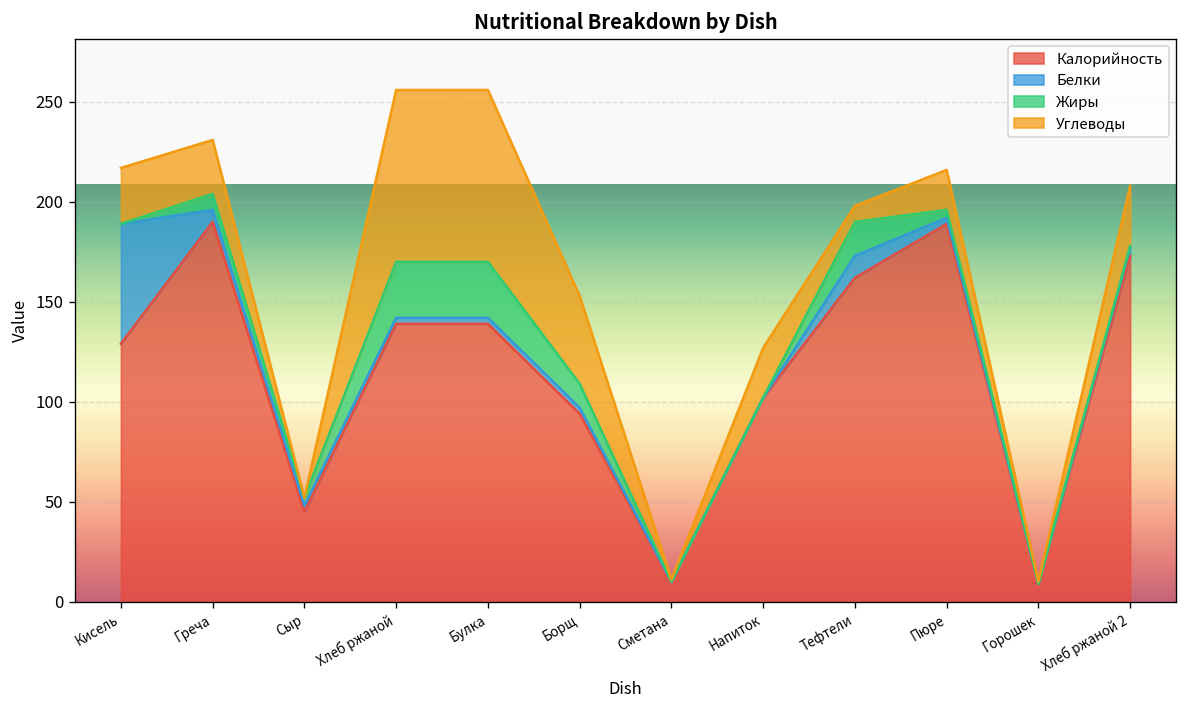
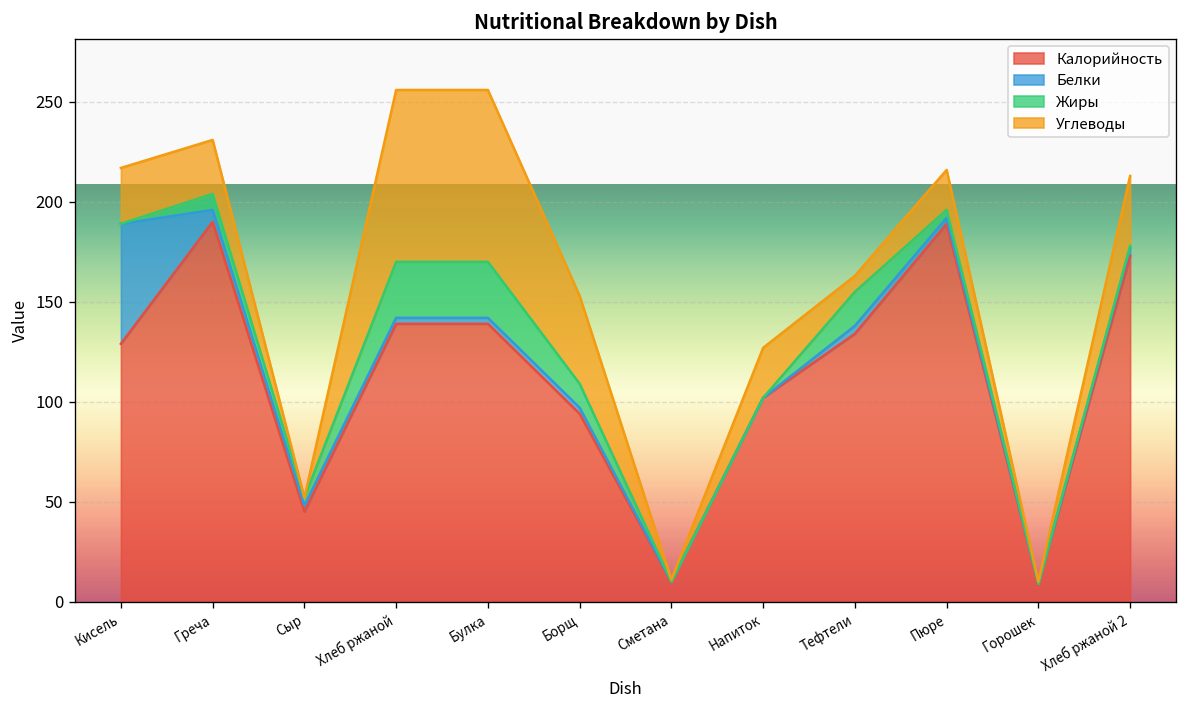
Калорийность, Тефтели: 162 -> 134
Белки, Тефтели: 11 -> 4
Углеводы, Хлеб ржаной 2: 30 -> 35
